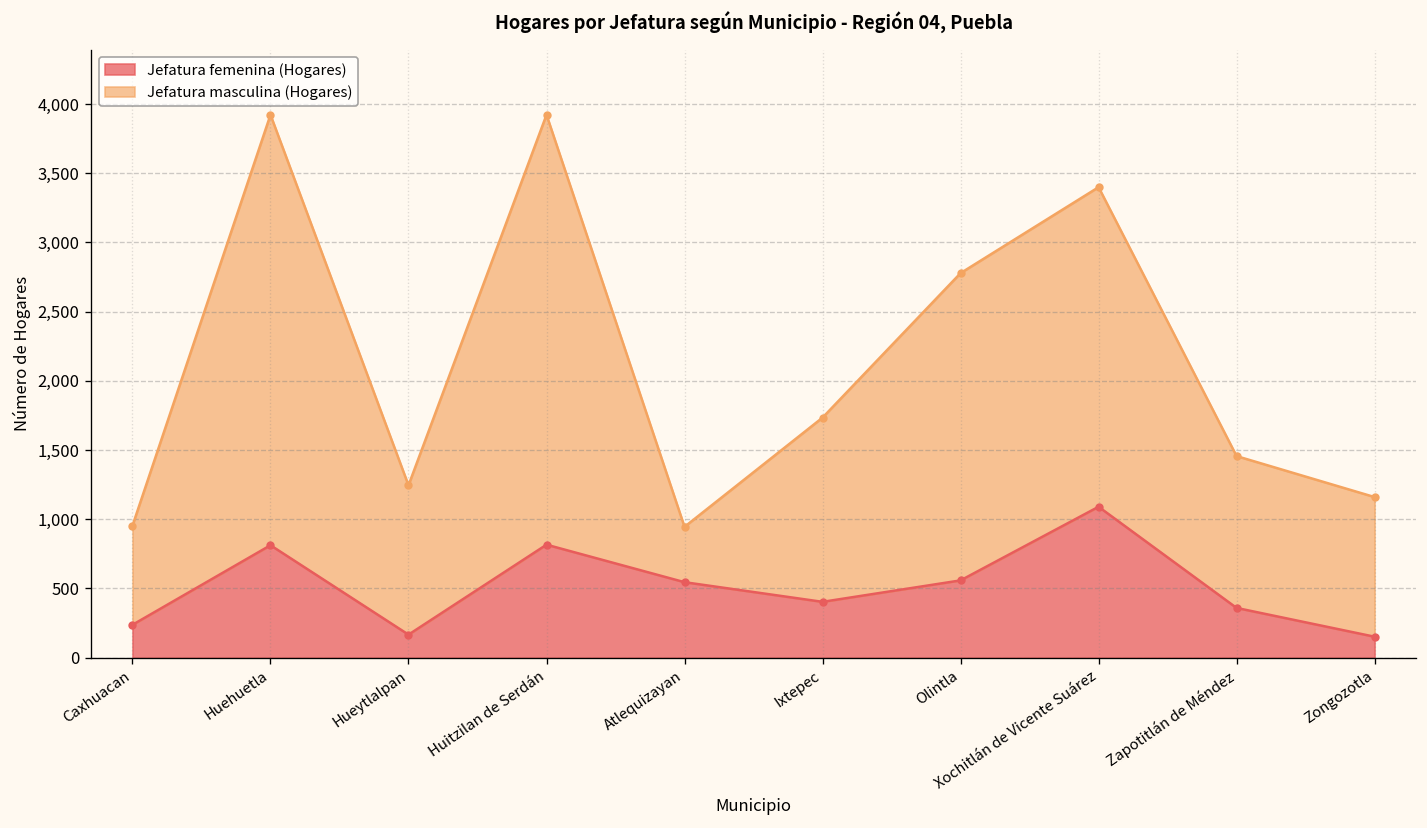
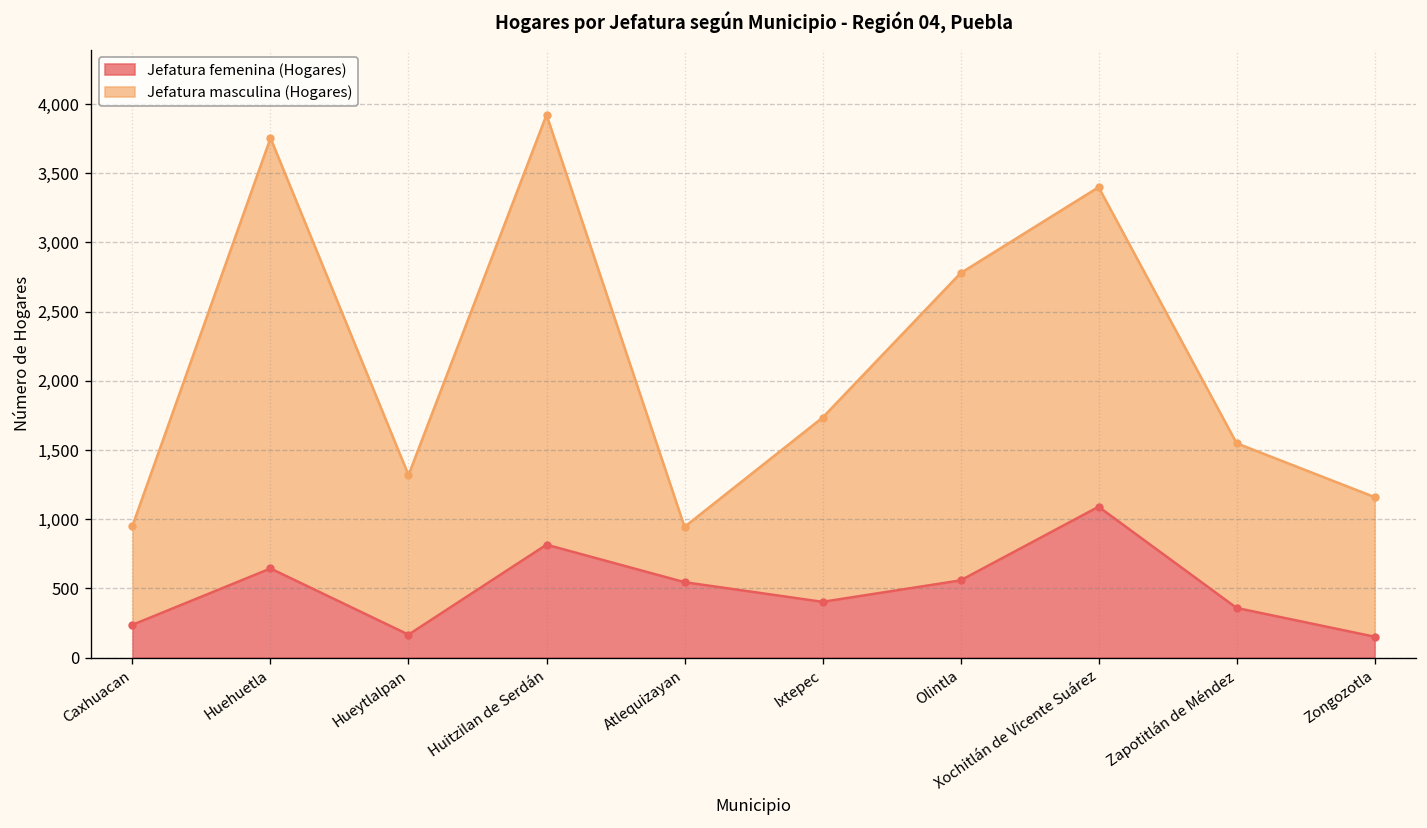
Jefatura femenina (Hogares), Huehuetla: 810 -> 640
Jefatura masculina (Hogares), Hueytlalpan: 1,080 -> 1,150
Jefatura masculina (Hogares), Zapotitlán de Méndez: 1,100 -> 1,190
